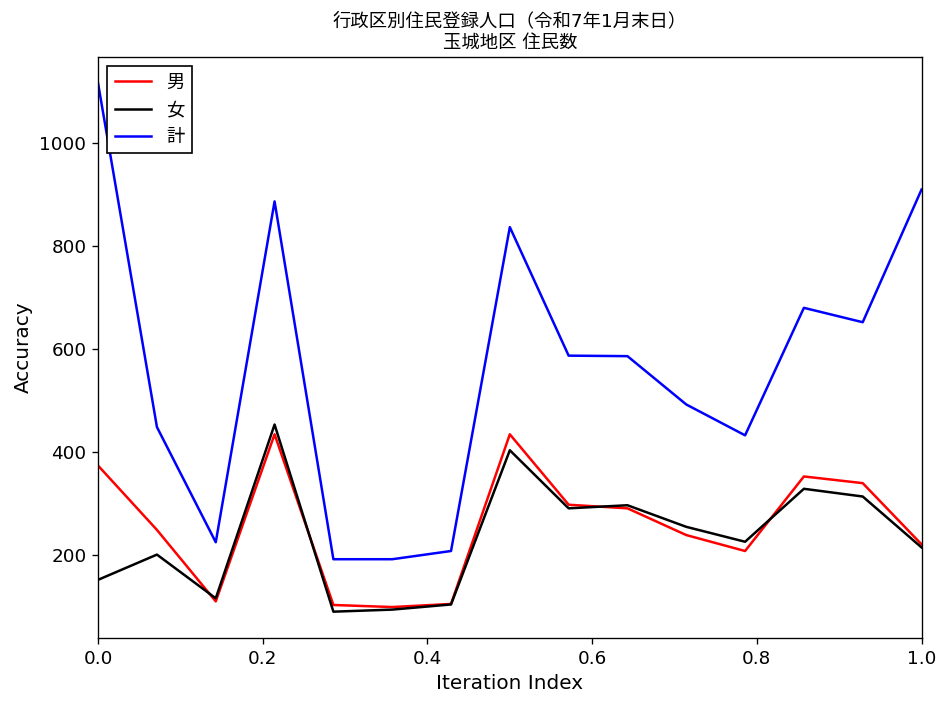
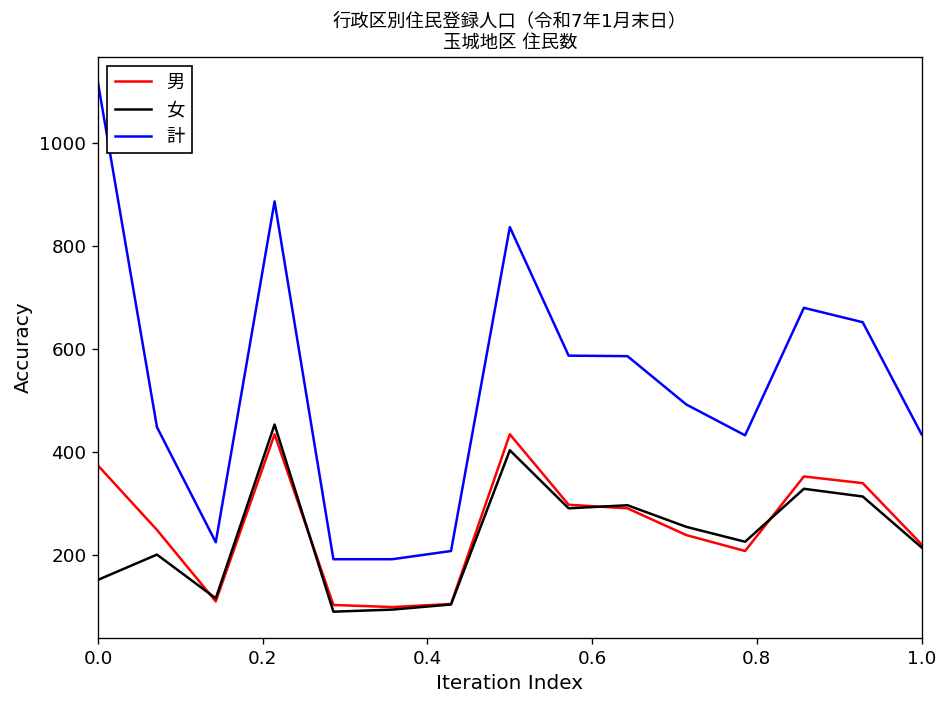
計, 1.0: 910 -> 430
